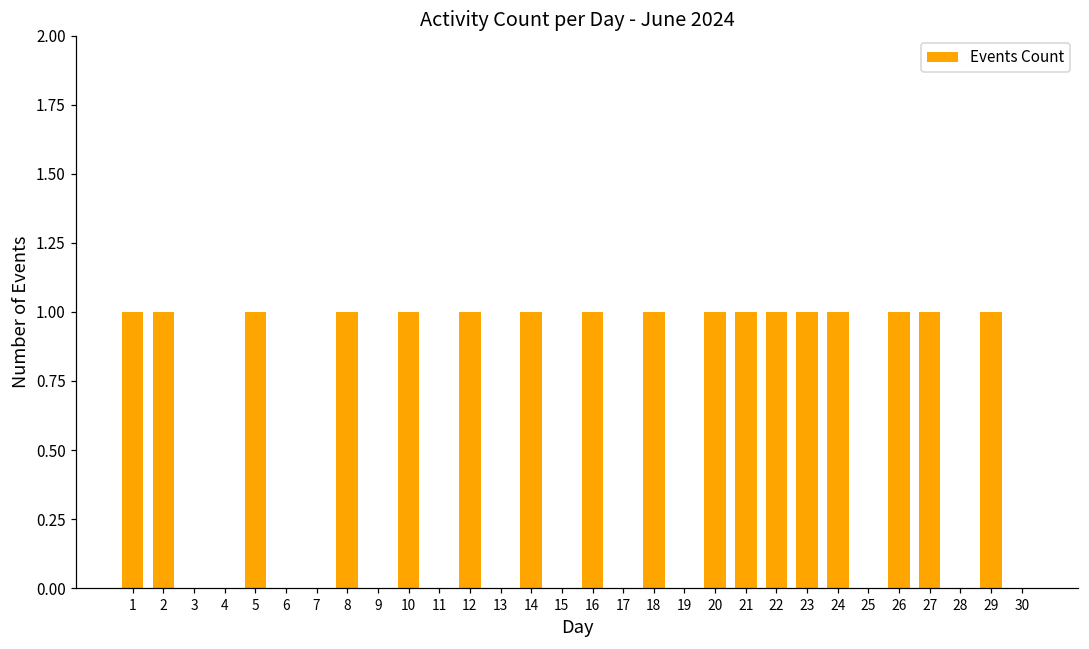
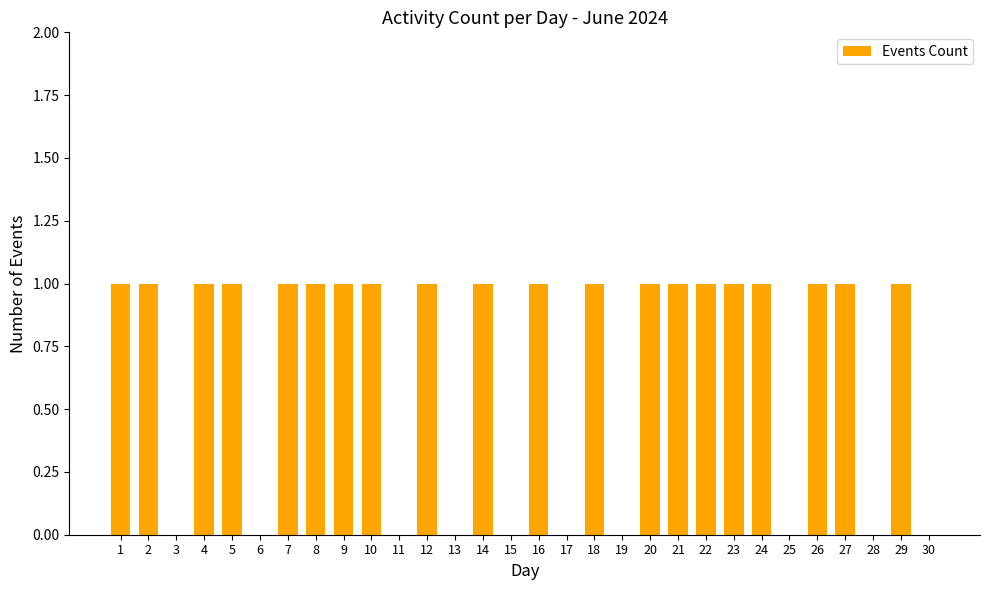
4: 0 -> 1
7: 0 -> 1
9: 0 -> 1
